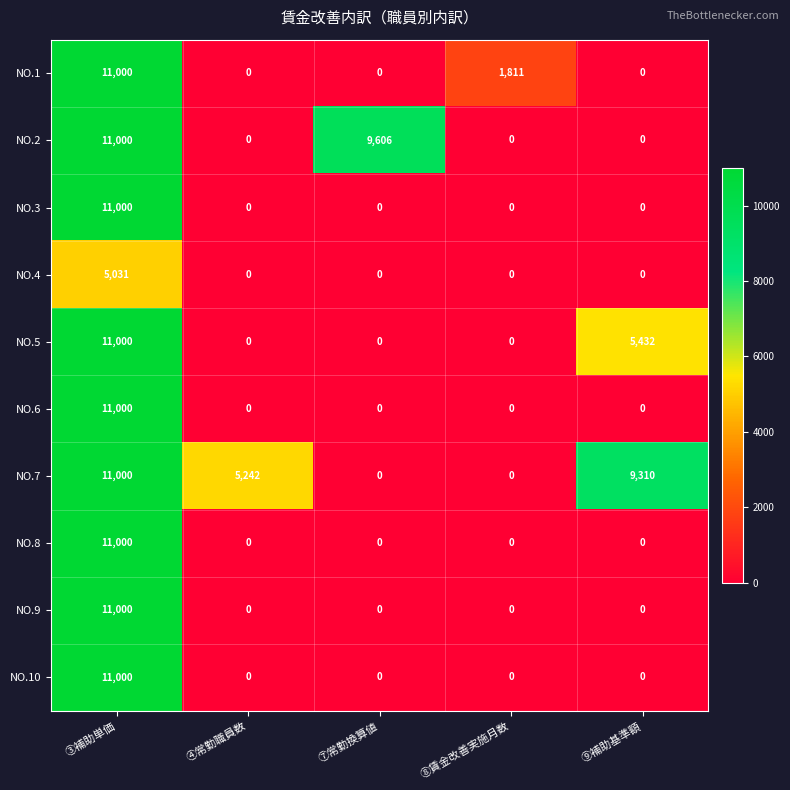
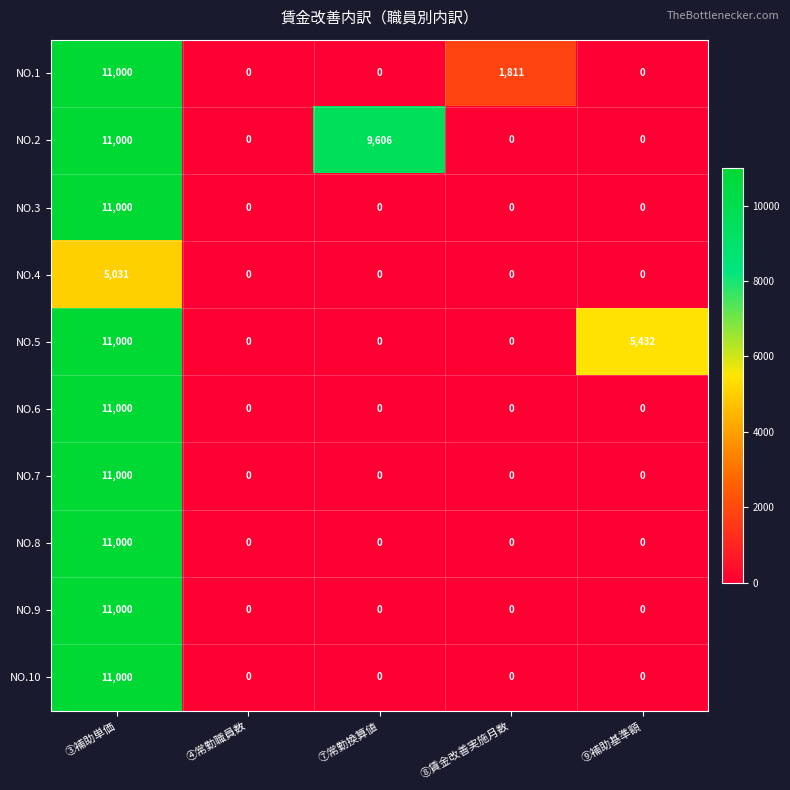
NO.7, ④常勤職員数: 5,242 -> 0
NO.7, ⑨補助基準額: 9,310 -> 0
